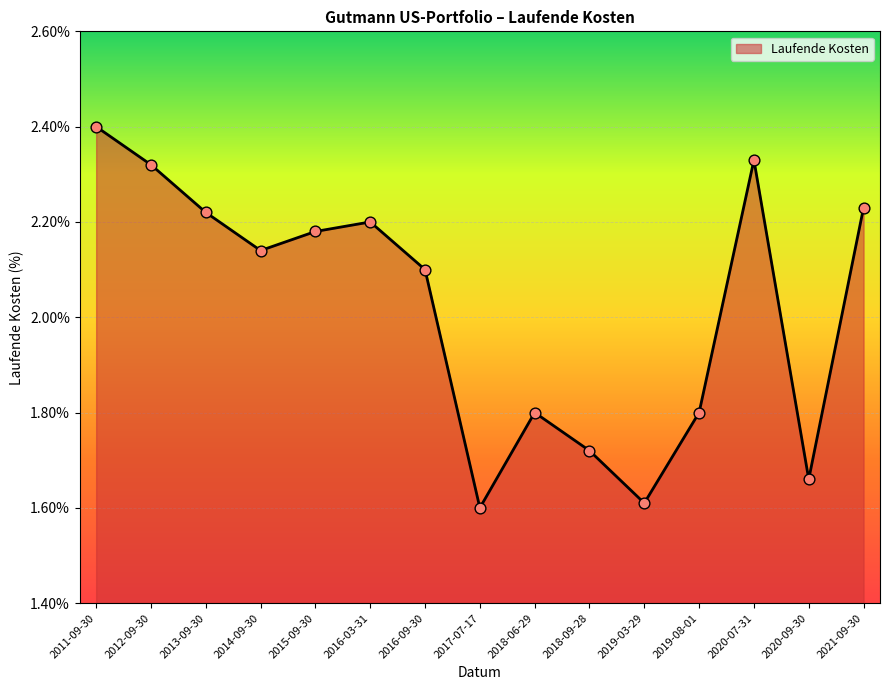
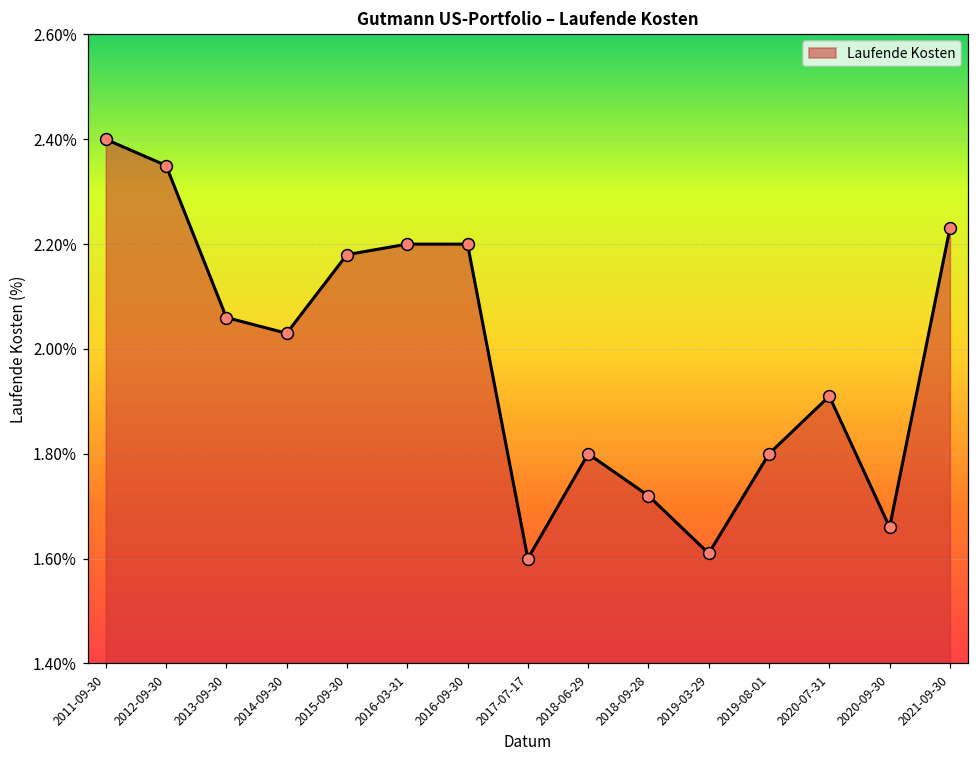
2012-09-30: 2.32% -> 2.35%
2013-09-30: 2.22% -> 2.06%
2014-09-30: 2.14% -> 2.03%
2016-09-30: 2.1% -> 2.2%
2020-07-31: 2.33% -> 1.91%
